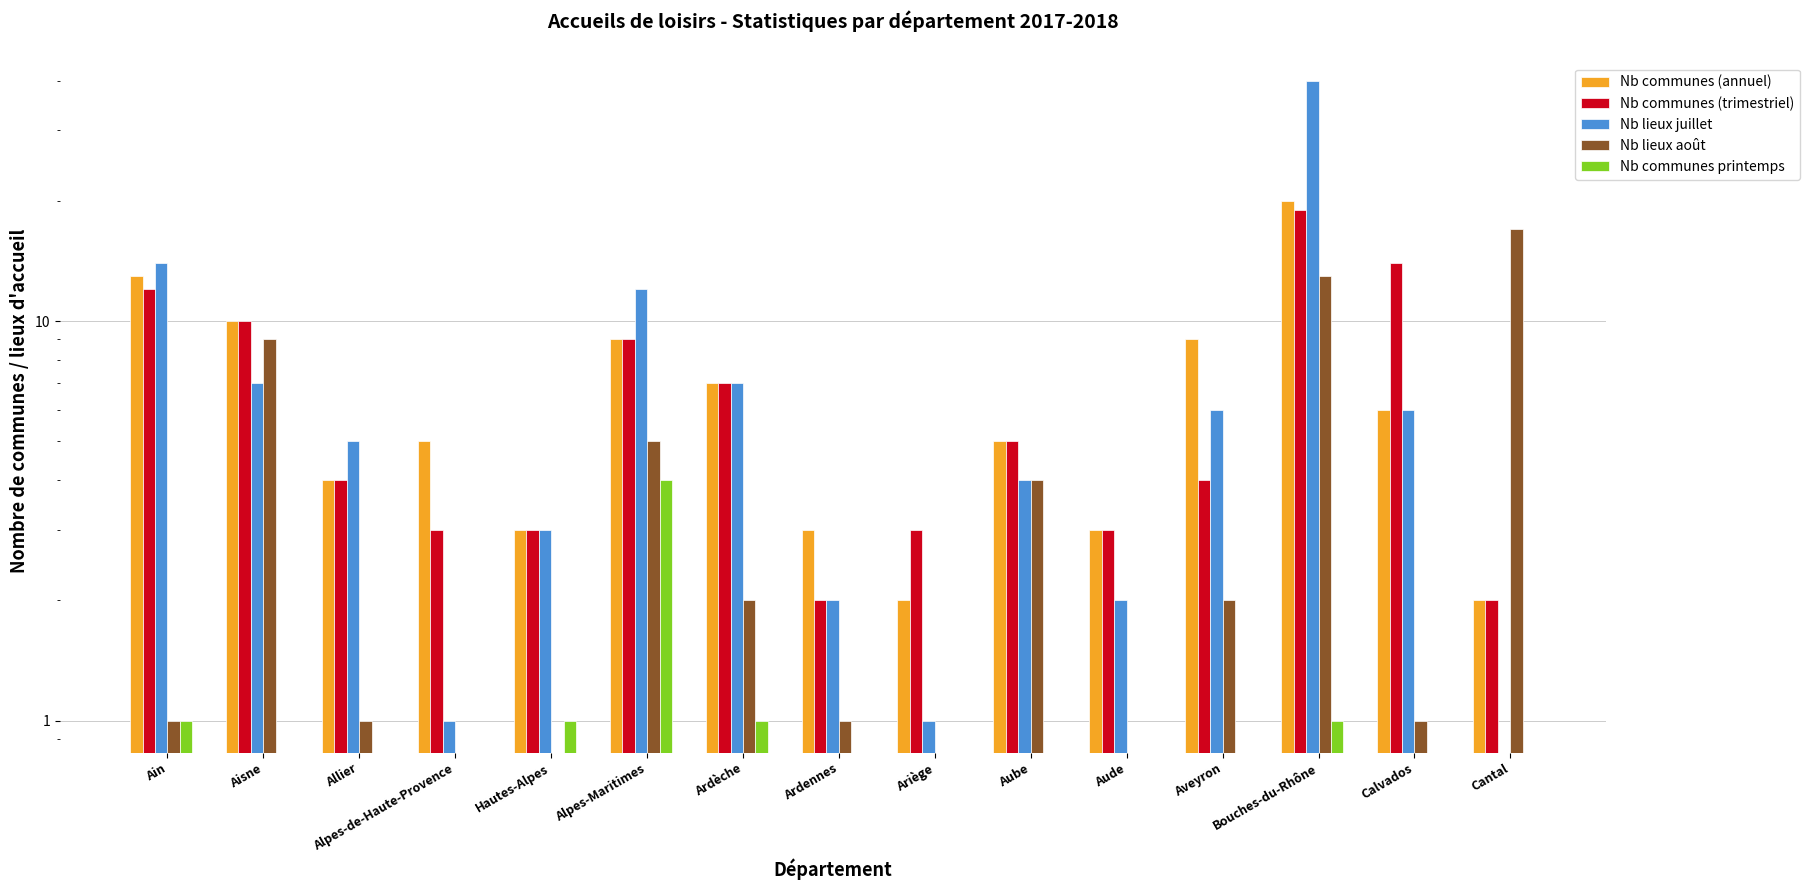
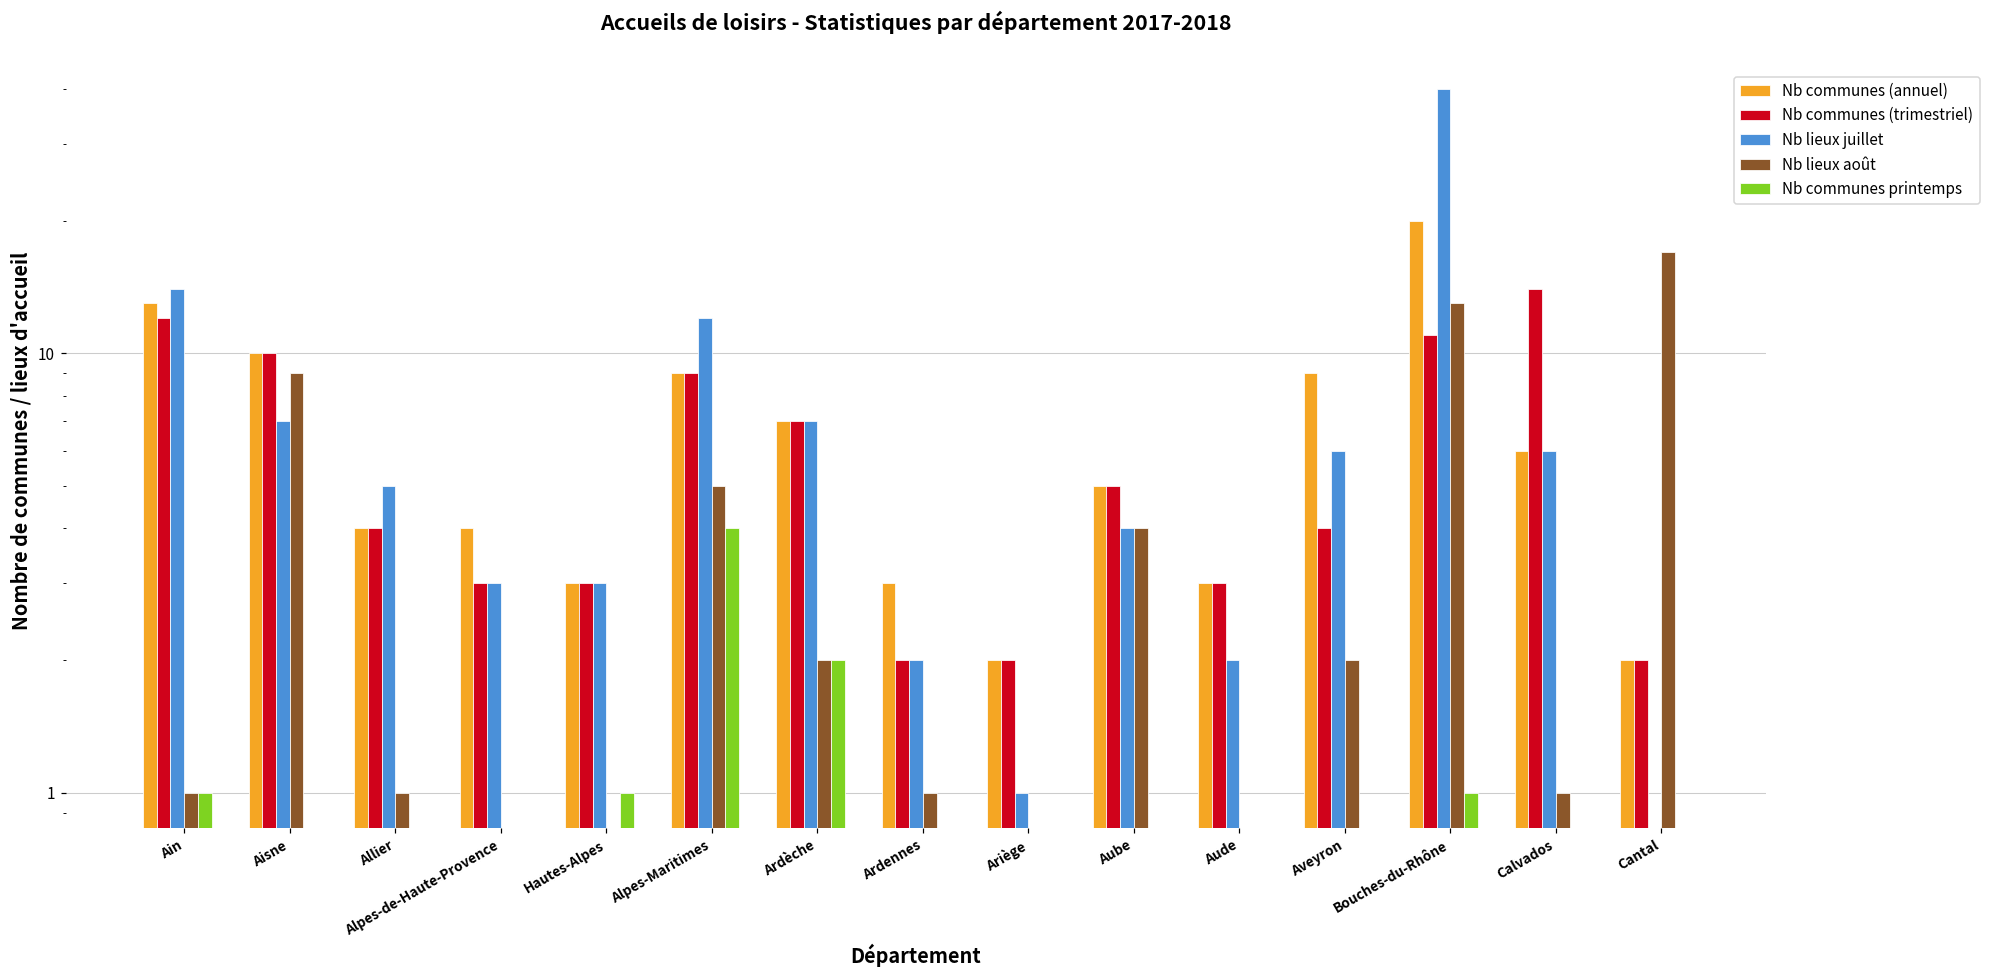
Nb communes (annuel), Alpes-de-Haute-Provence: 5 -> 4
Nb lieux juillet, Alpes-de-Haute-Provence: 1 -> 3
Nb communes printemps, Ardèche: 1 -> 2
Nb communes (trimestriel), Ariège: 3 -> 2
Nb communes (trimestriel), Bouches-du-Rhône: 19 -> 11
